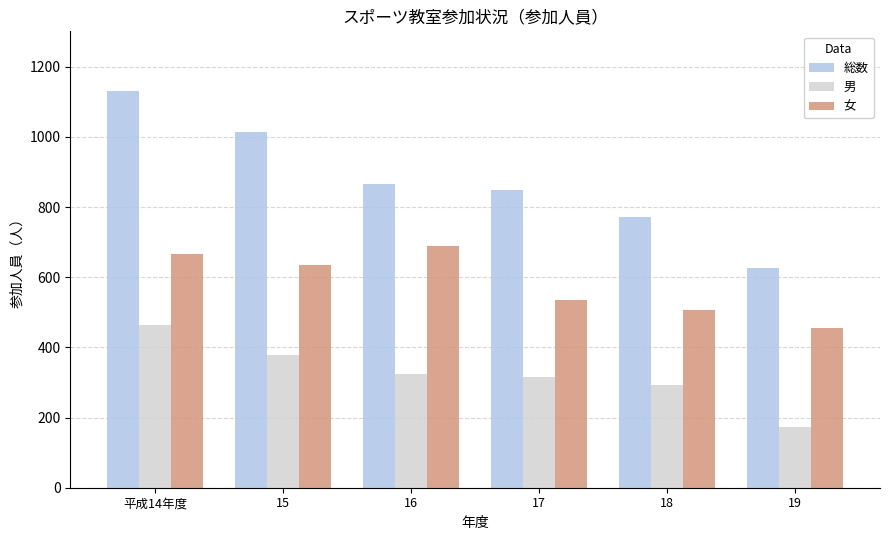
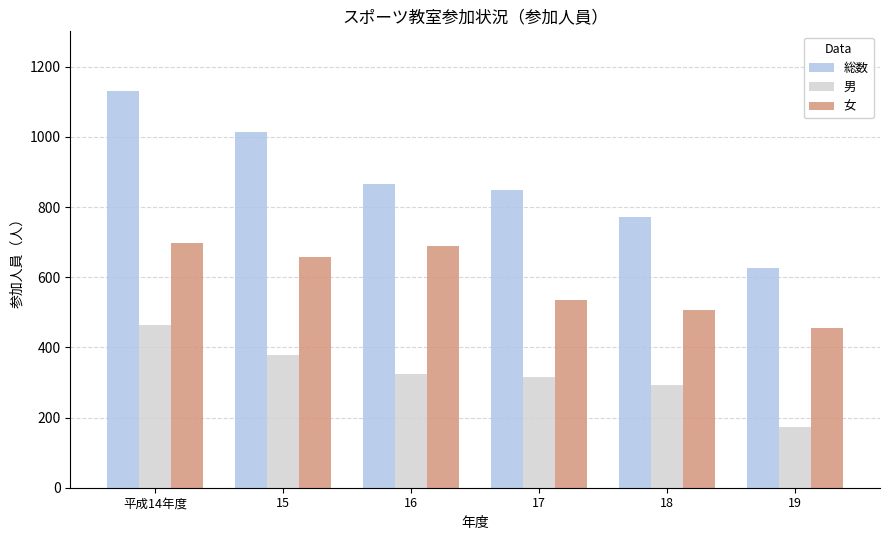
女, 平成14年度: 670 -> 700
女, 15: 640 -> 660
